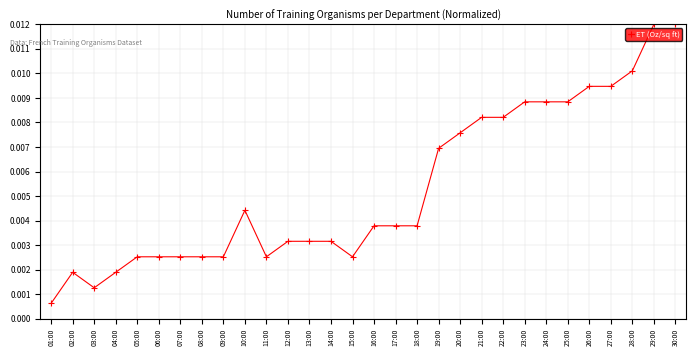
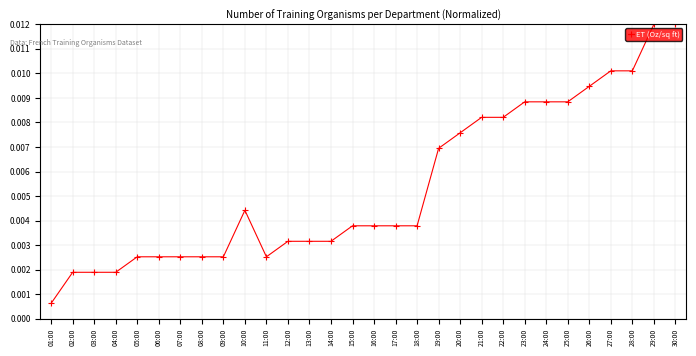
03:00: 0.0013 -> 0.0019
15:00: 0.0025 -> 0.0038
27:00: 0.0095 -> 0.0101
